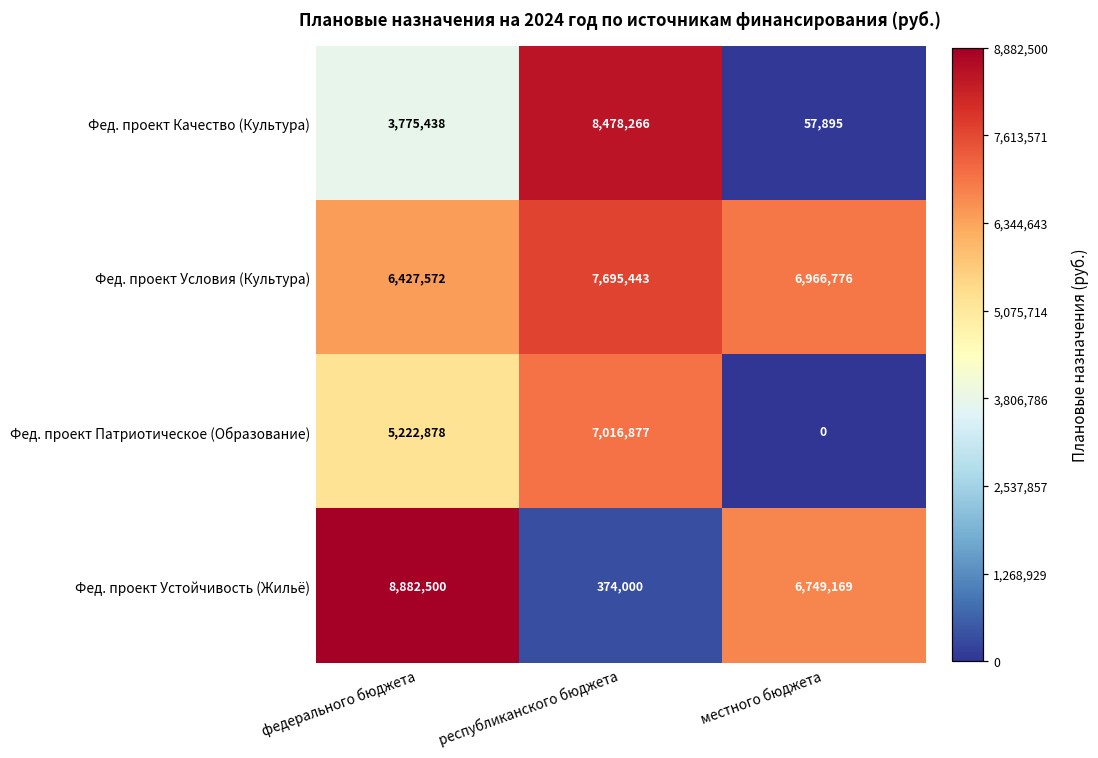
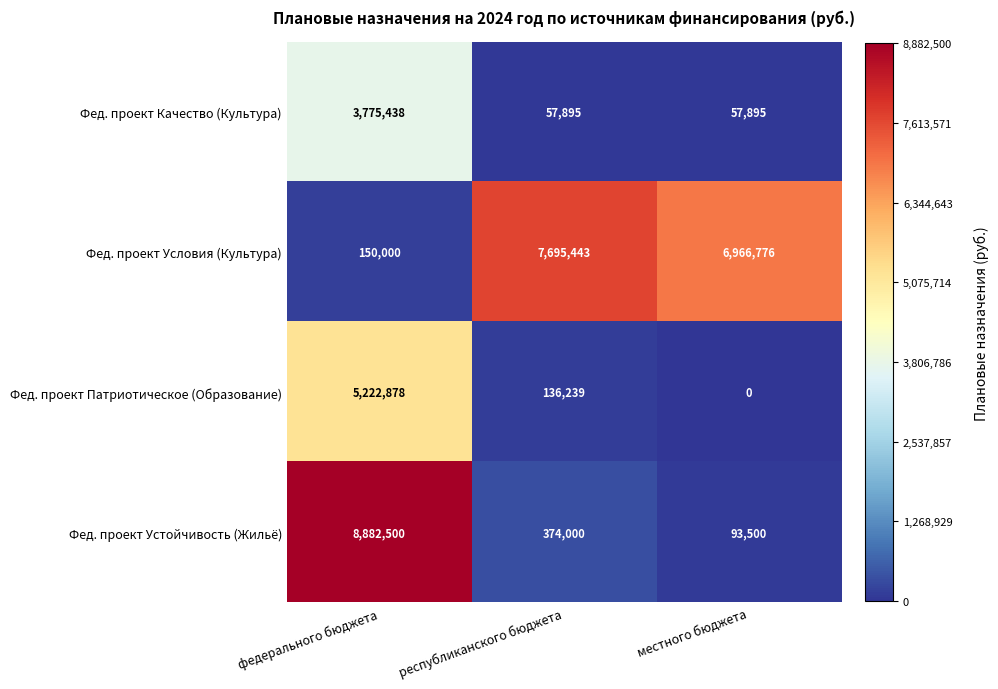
Фед. проект Качество (Культура), республиканского бюджета: 8,478,266 -> 57,895
Фед. проект Условия (Культура), федерального бюджета: 6,427,572 -> 150,000
Фед. проект Патриотическое (Образование), республиканского бюджета: 7,016,877 -> 136,239
Фед. проект Устойчивость (Жильё), местного бюджета: 6,749,169 -> 93,500
